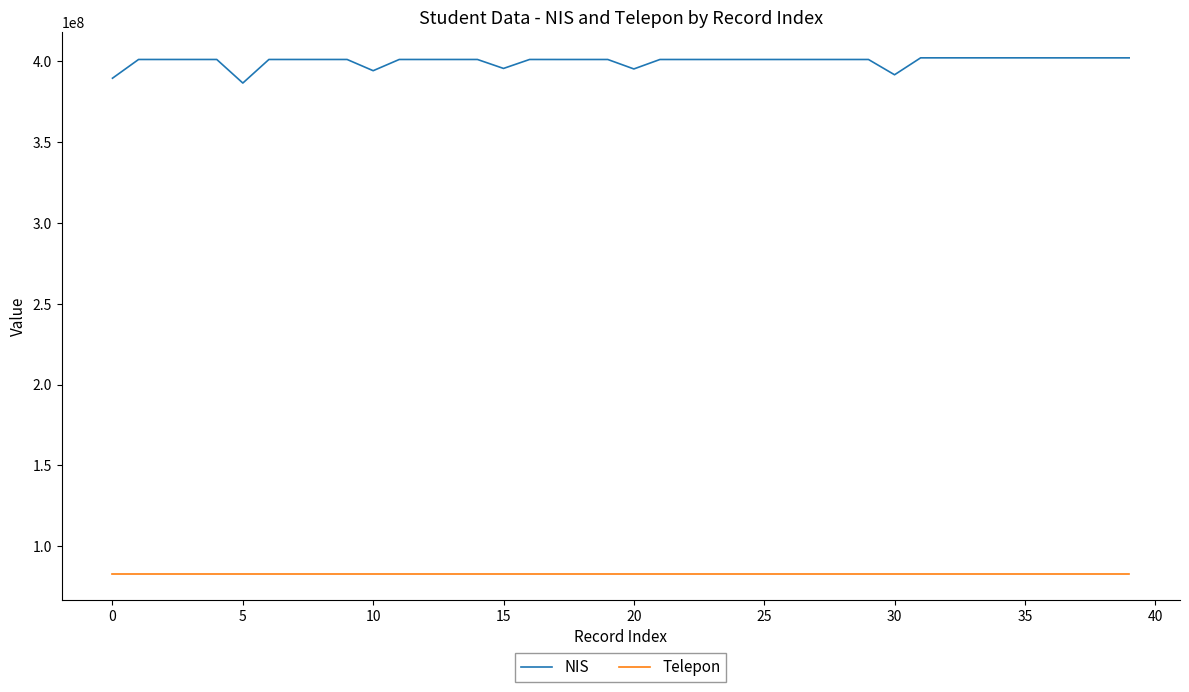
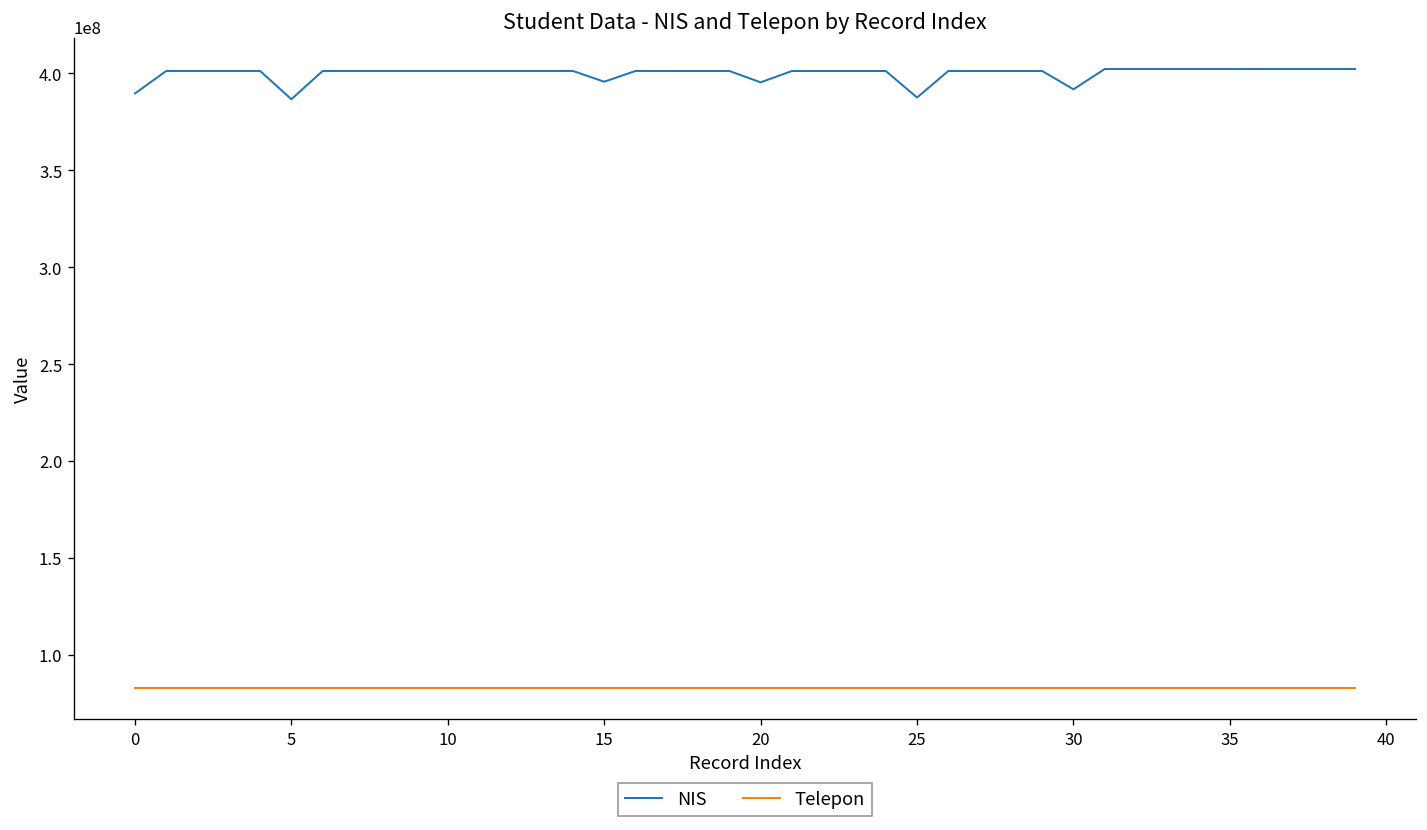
NIS, 10: 394000000 -> 401000000
NIS, 25: 401000000 -> 388000000
